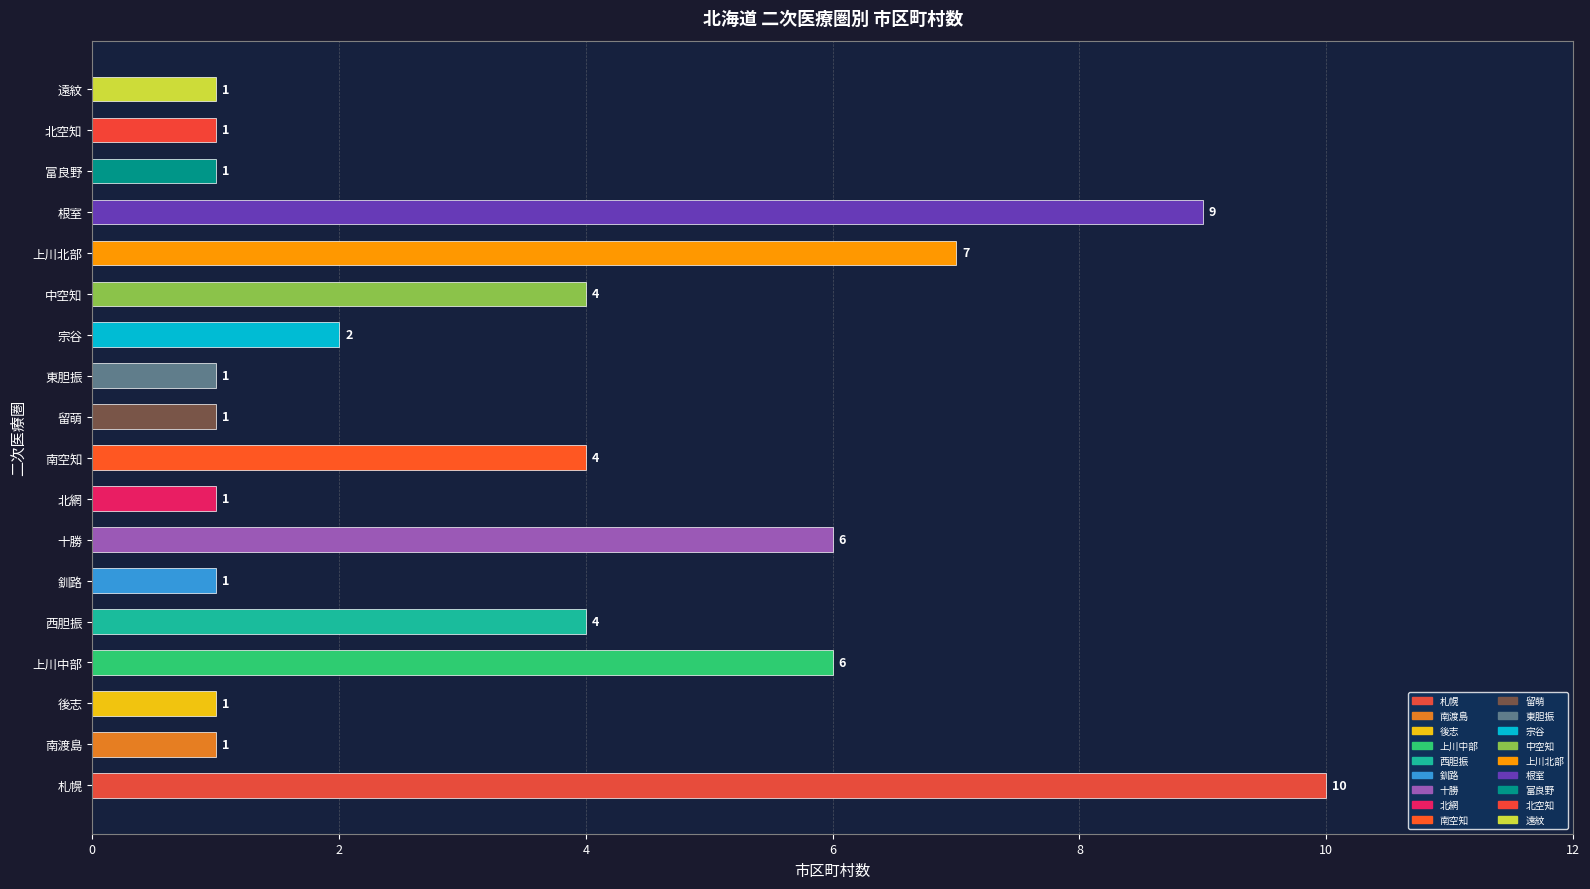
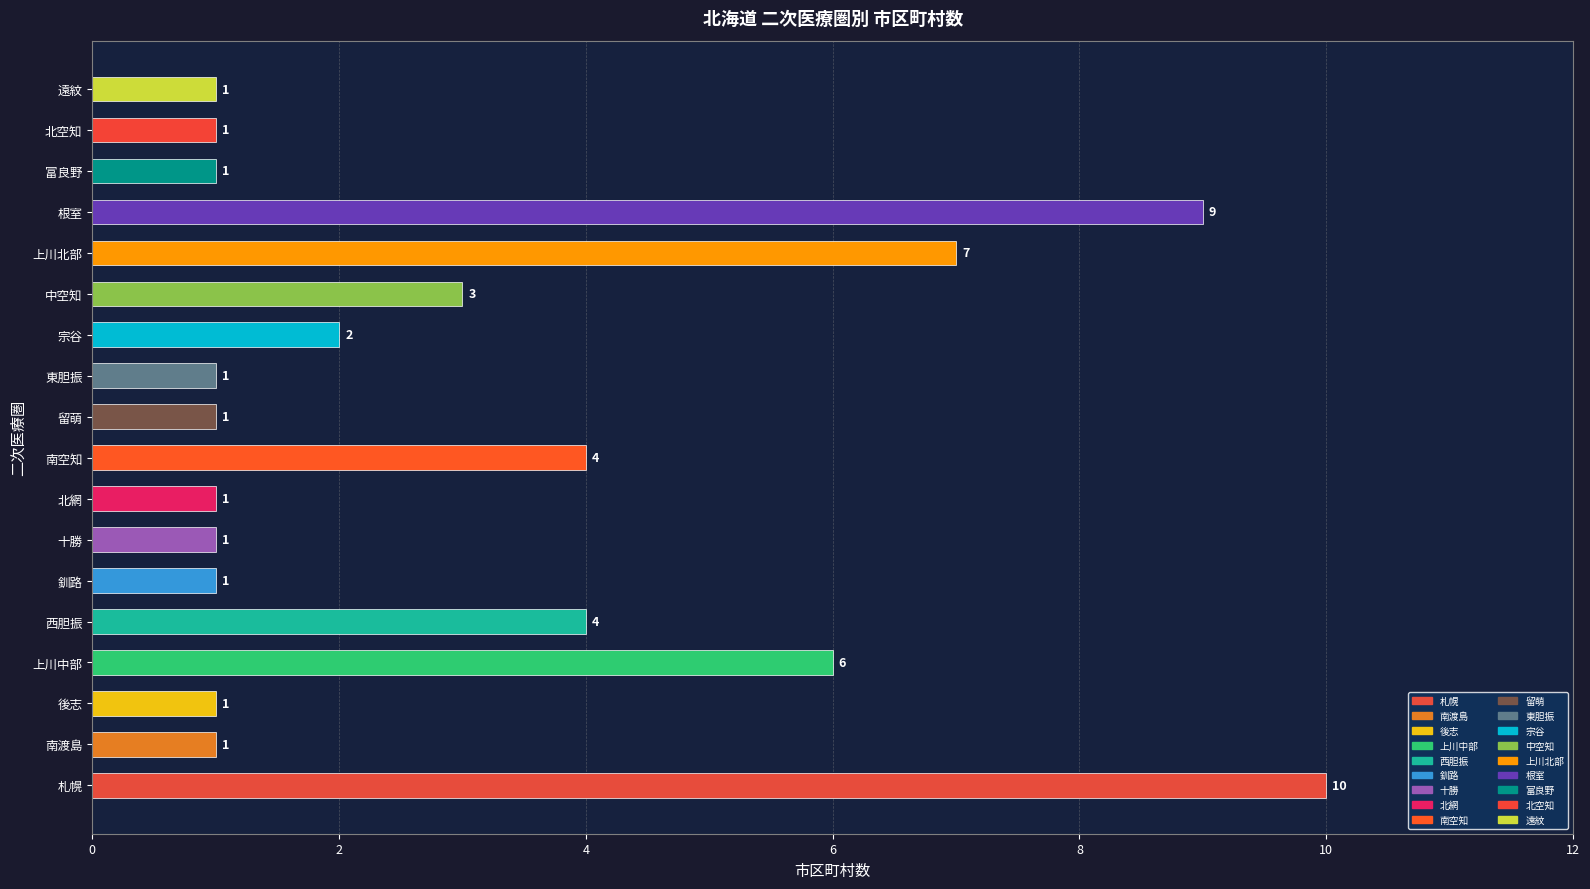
中空知: 4 -> 3
十勝: 6 -> 1
